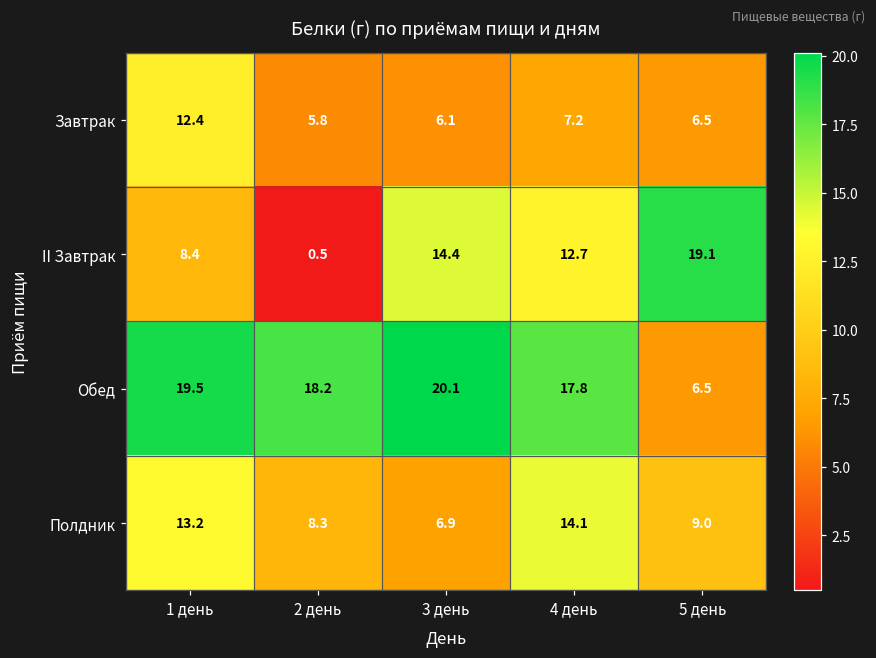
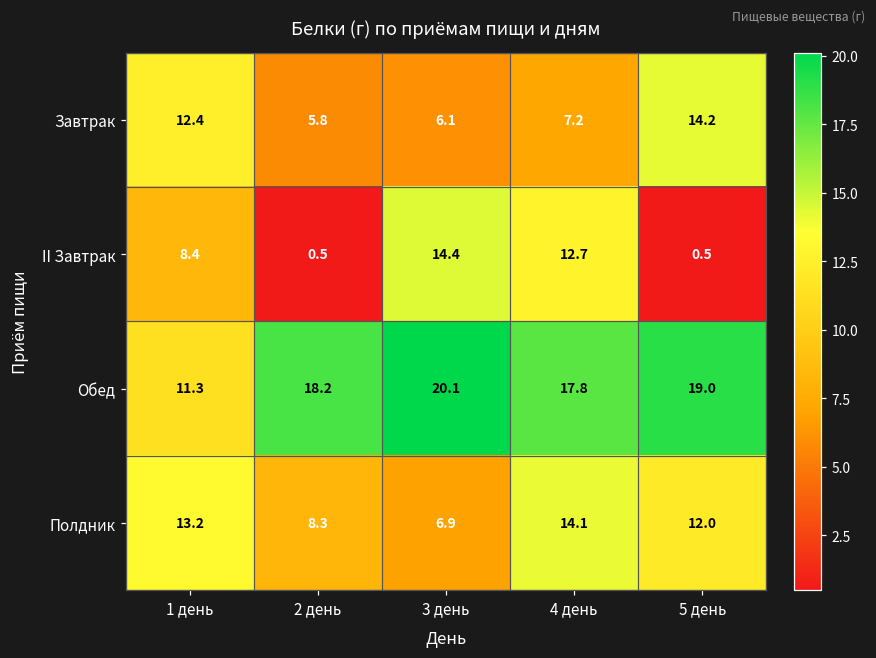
Завтрак, 5 день: 6.5 -> 14.2
II Завтрак, 5 день: 19.1 -> 0.5
Обед, 1 день: 19.5 -> 11.3
Обед, 5 день: 6.5 -> 19.0
Полдник, 5 день: 9.0 -> 12.0
